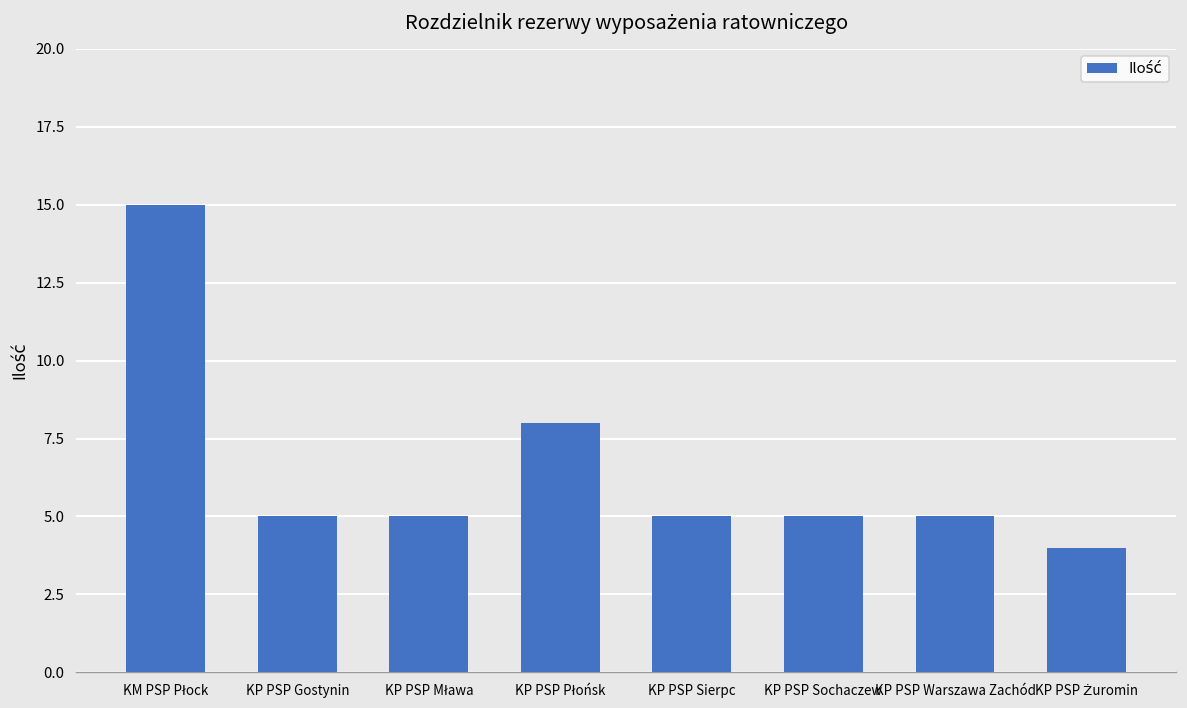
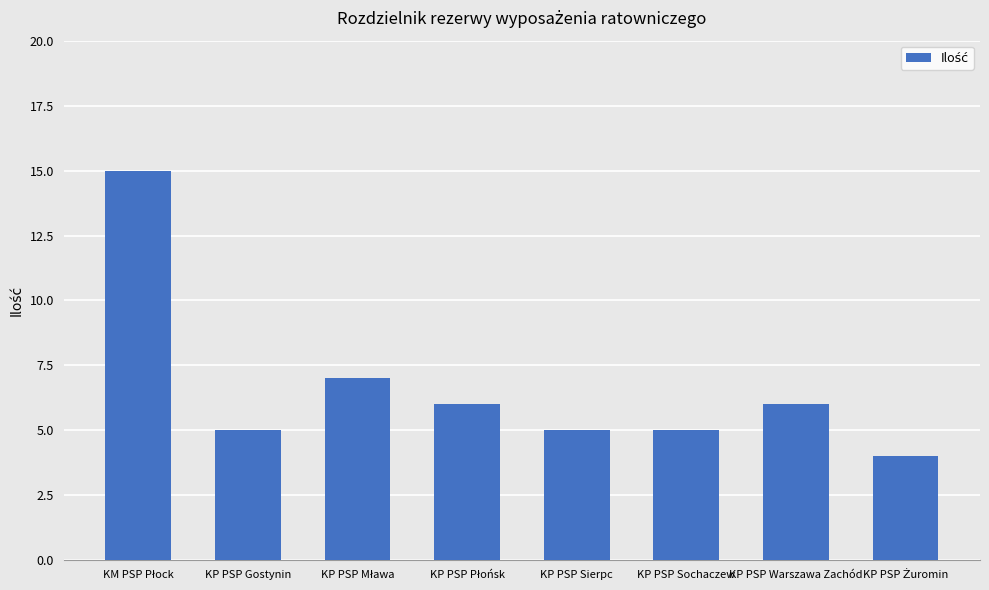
KP PSP Mława: 5 -> 7
KP PSP Płońsk: 8 -> 6
KP PSP Warszawa Zachód: 5 -> 6
